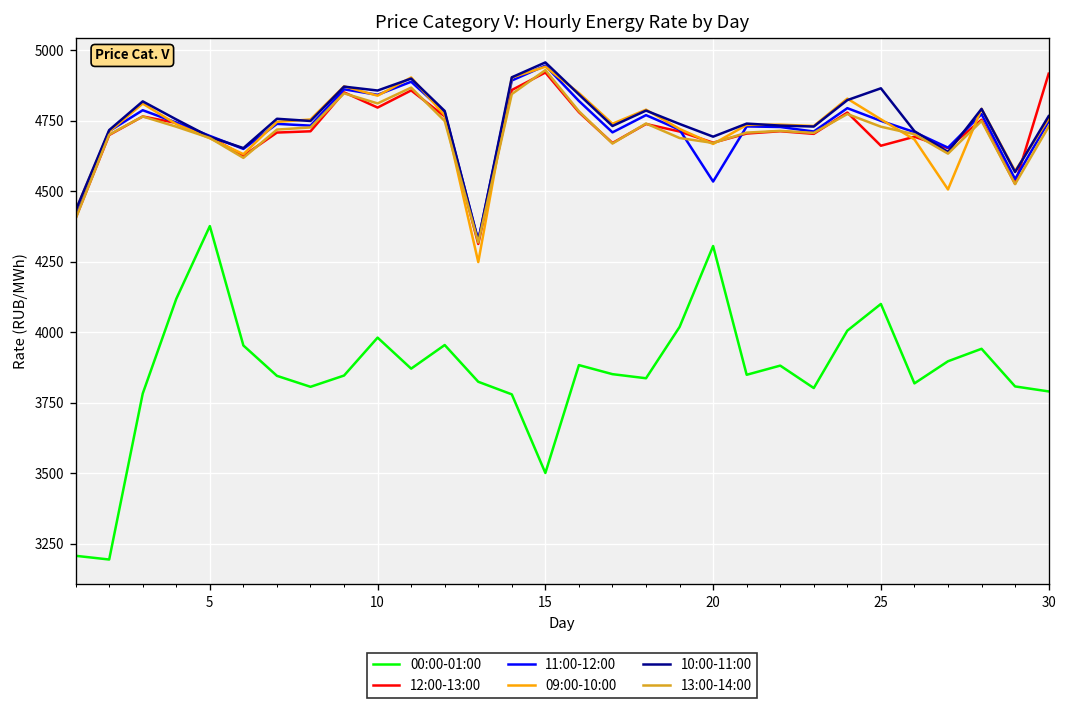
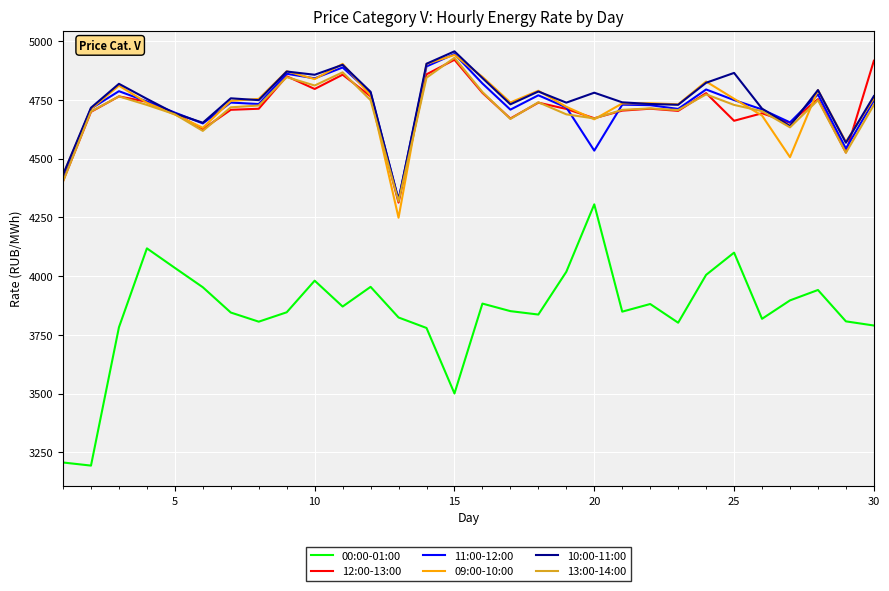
00:00-01:00, 5: 4380 -> 4040
10:00-11:00, 20: 4690 -> 4780
